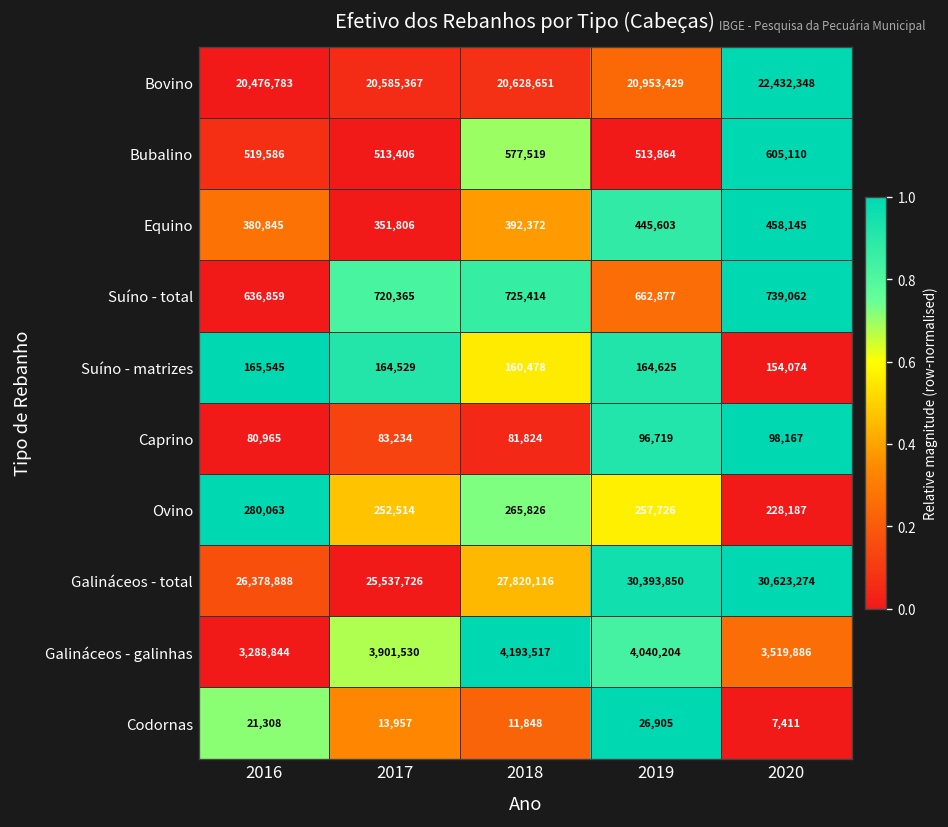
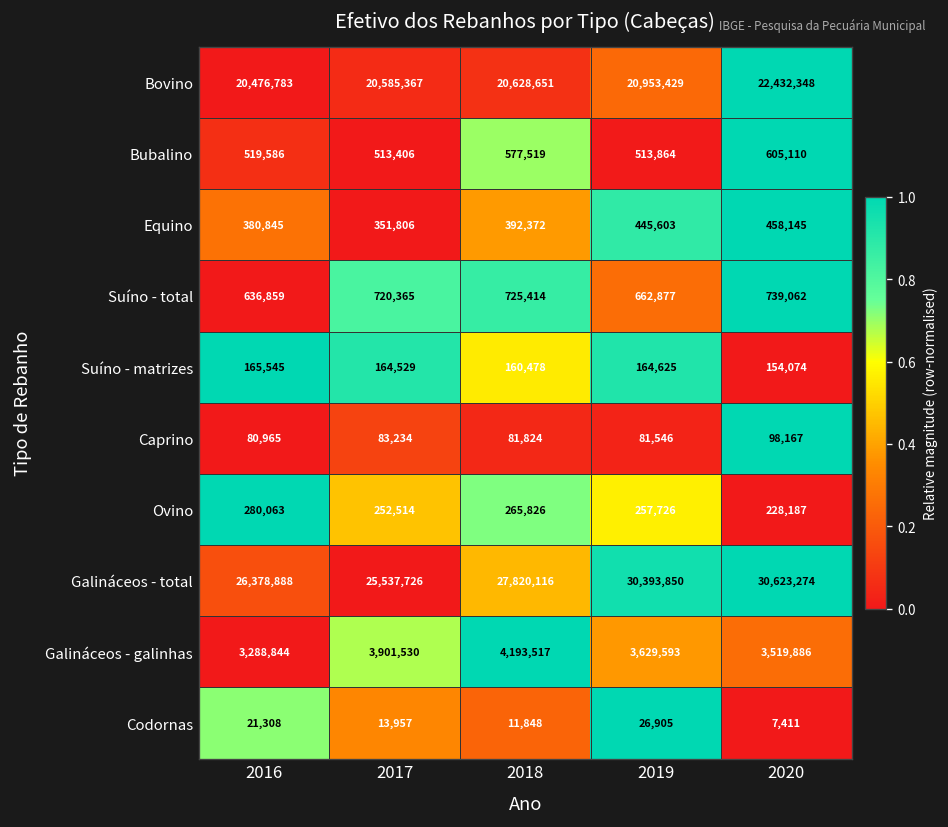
Caprino, 2019: 96,719 -> 81,546
Galináceos - galinhas, 2019: 4,040,204 -> 3,629,593
